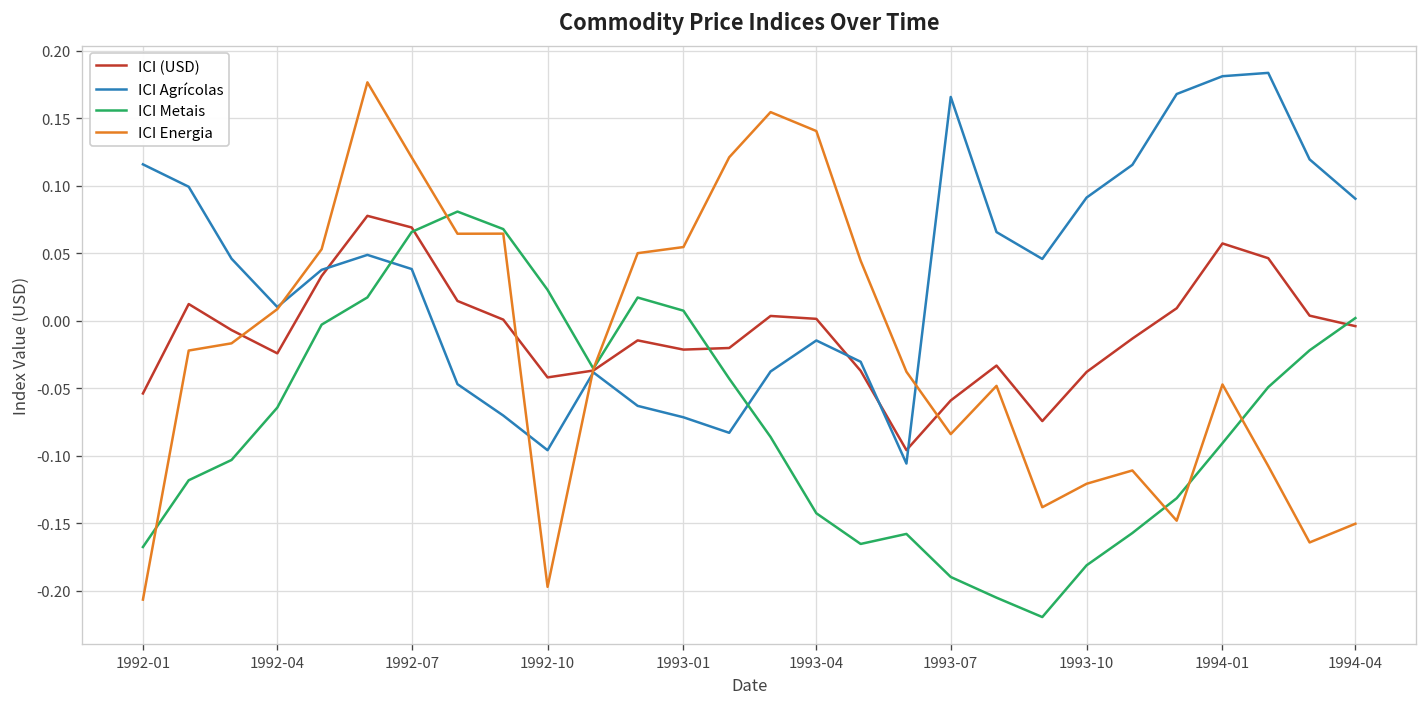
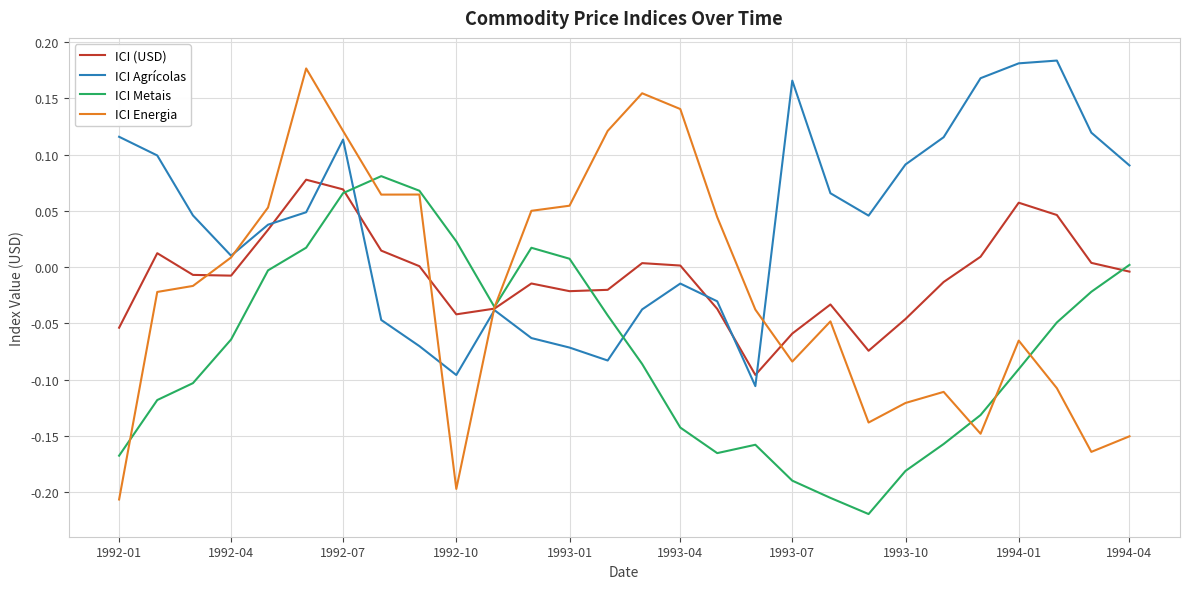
ICI (USD), 1992-04: -0.024 -> -0.008
ICI Agrícolas, 1992-07: 0.038 -> 0.113
ICI (USD), 1993-10: -0.038 -> -0.046
ICI Energia, 1994-01: -0.047 -> -0.065
